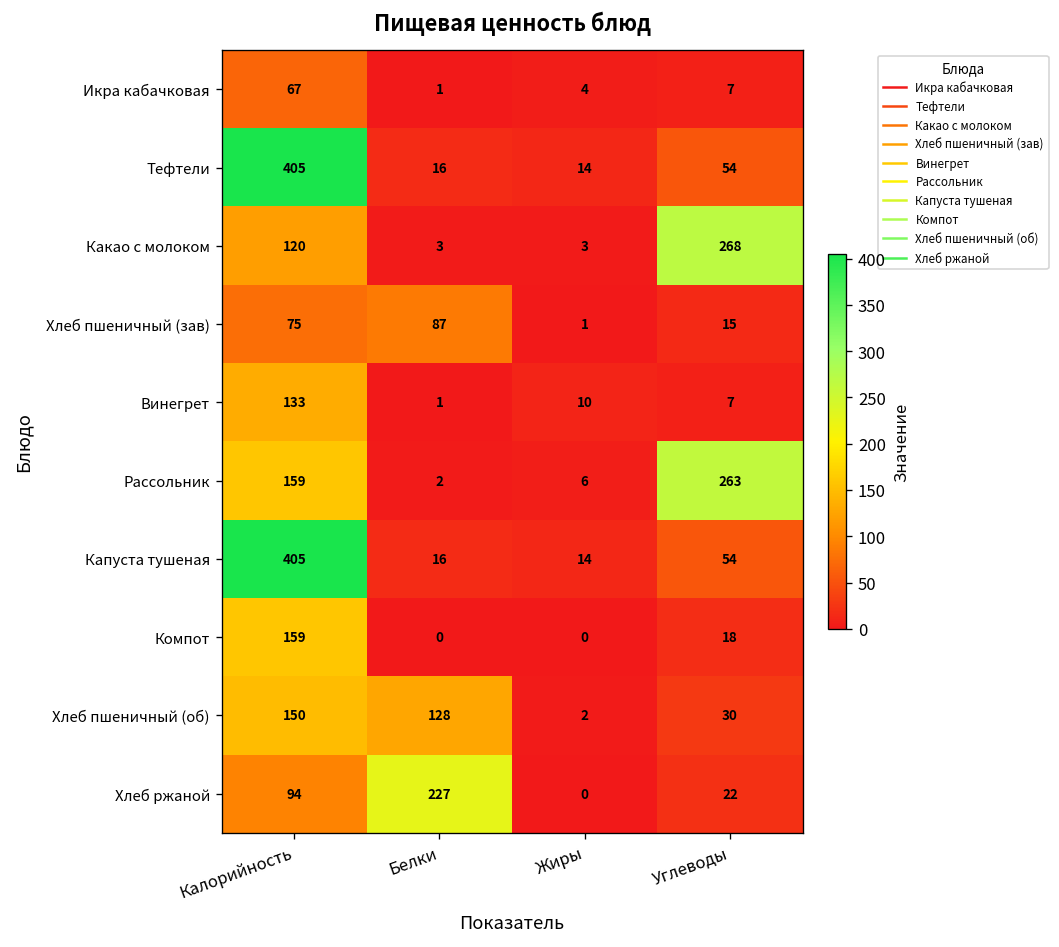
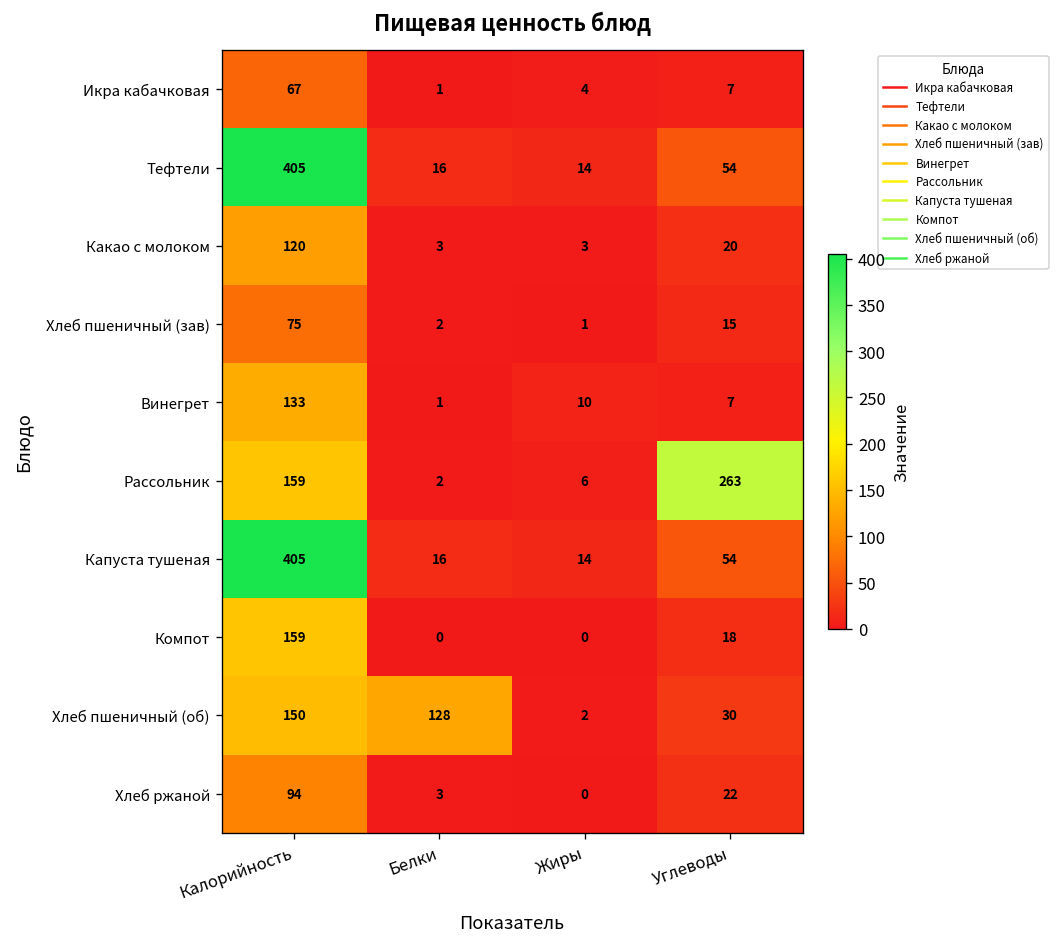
Какао с молоком, Углеводы: 268 -> 20
Хлеб пшеничный (зав), Белки: 87 -> 2
Хлеб ржаной, Белки: 227 -> 3
